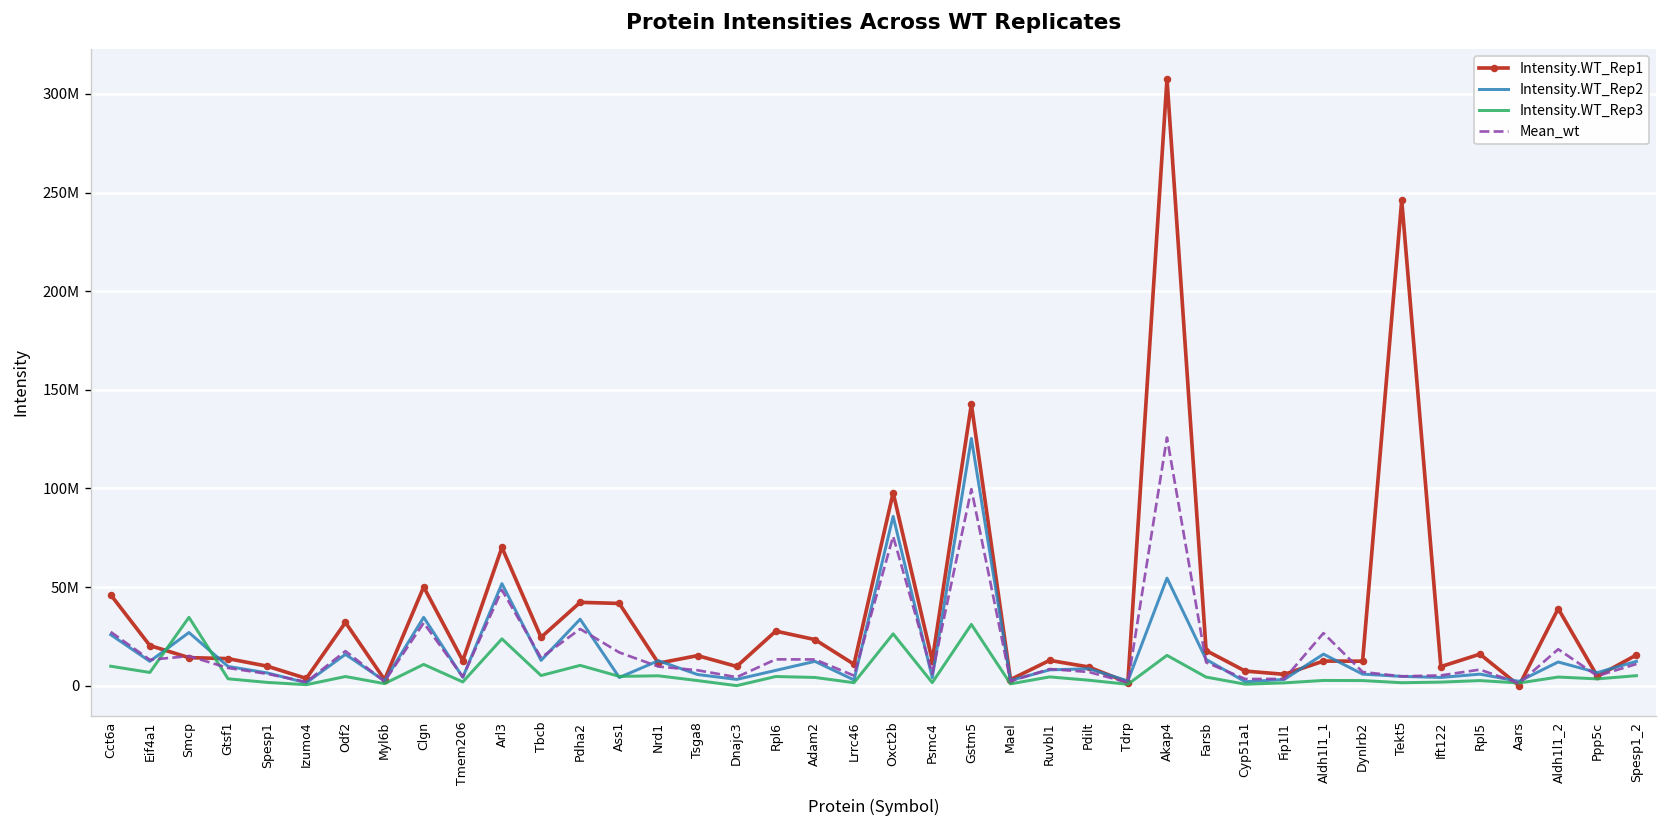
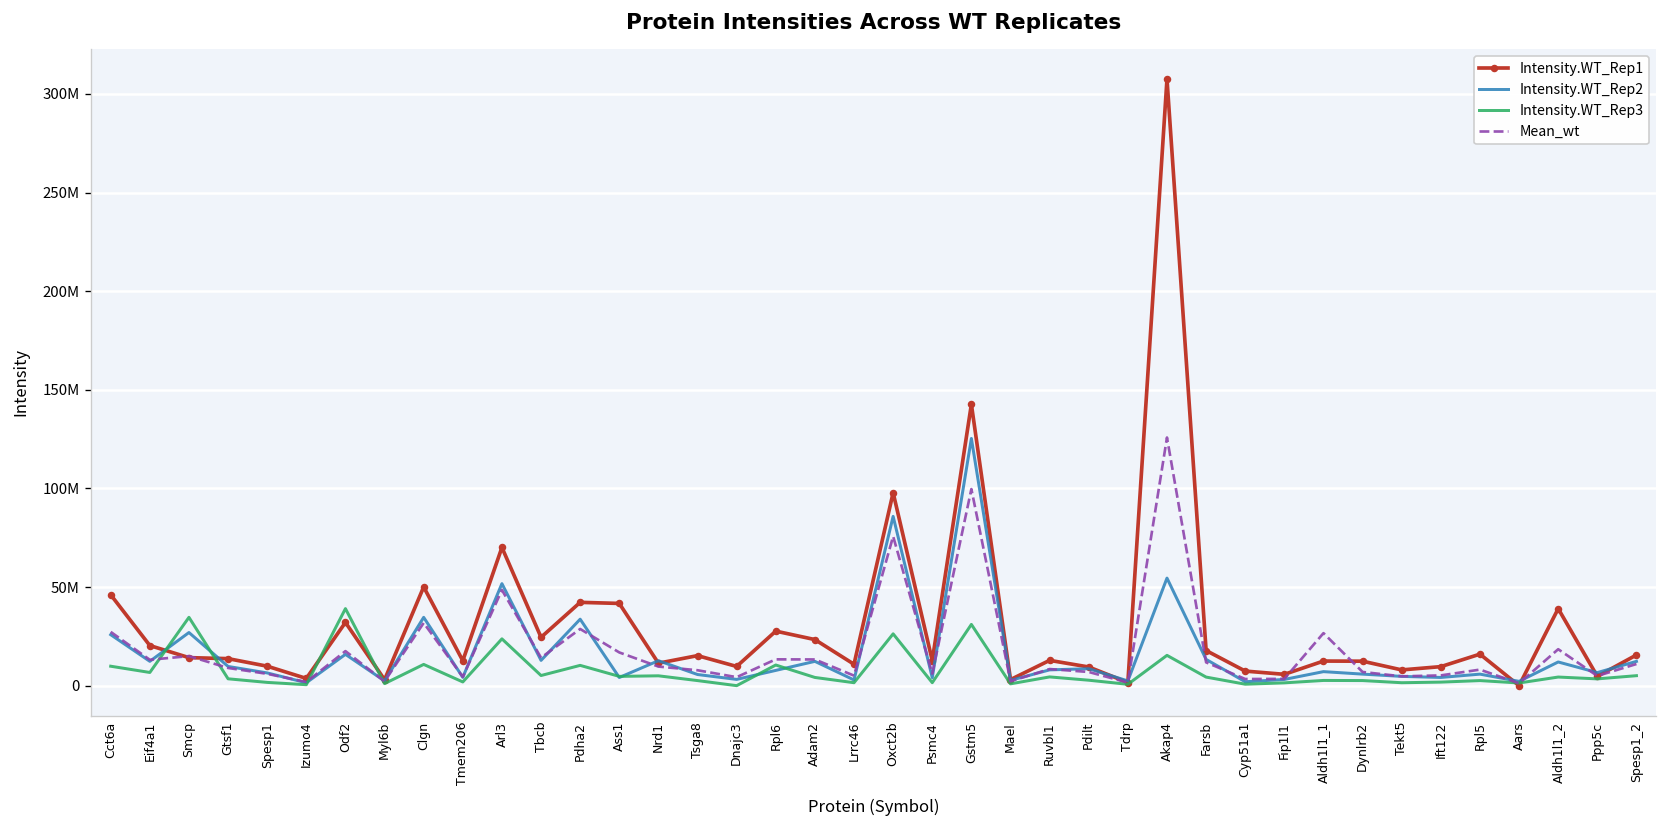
Intensity.WT_Rep3, Odf2: 5000000 -> 39000000
Intensity.WT_Rep3, Rpl6: 5000000 -> 10000000
Intensity.WT_Rep2, Aldh1l1_1: 16000000 -> 7000000
Intensity.WT_Rep1, Tekt5: 246000000 -> 8000000
